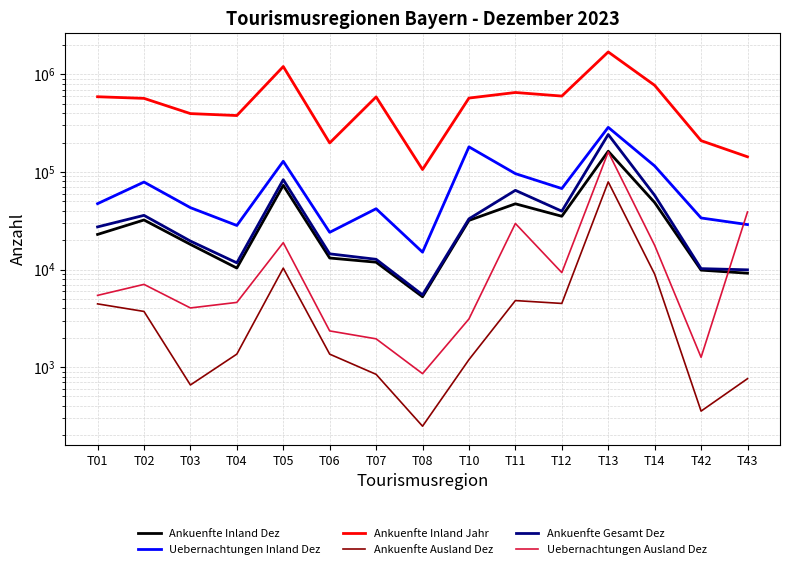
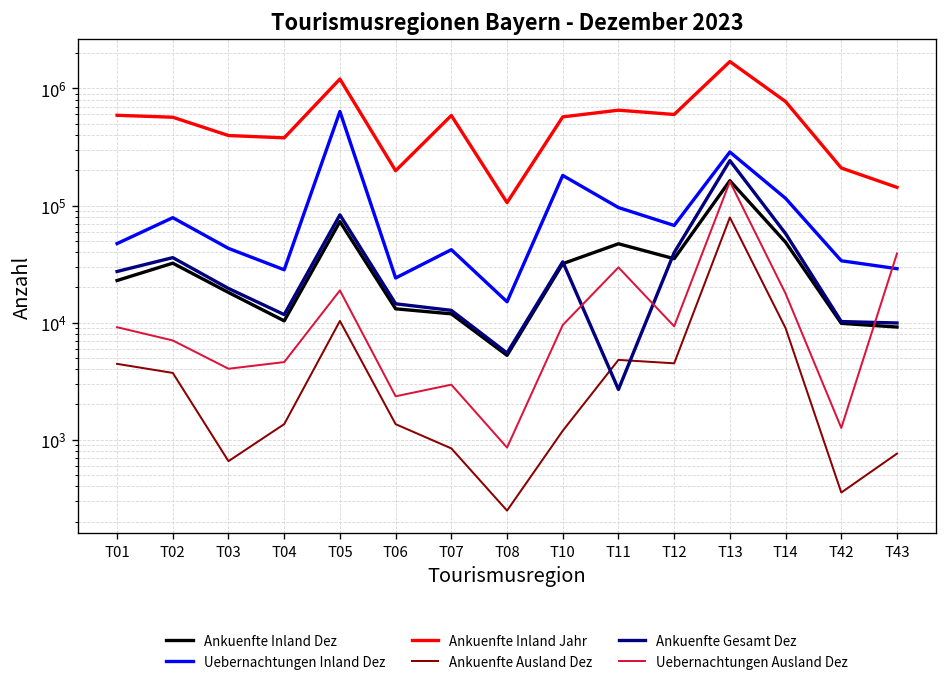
Uebernachtungen Ausland Dez, T01: 5000 -> 9000
Uebernachtungen Inland Dez, T05: 130000 -> 600000
Uebernachtungen Ausland Dez, T07: 1900 -> 3000
Uebernachtungen Ausland Dez, T10: 3100 -> 10000
Ankuenfte Gesamt Dez, T11: 60000 -> 2700
